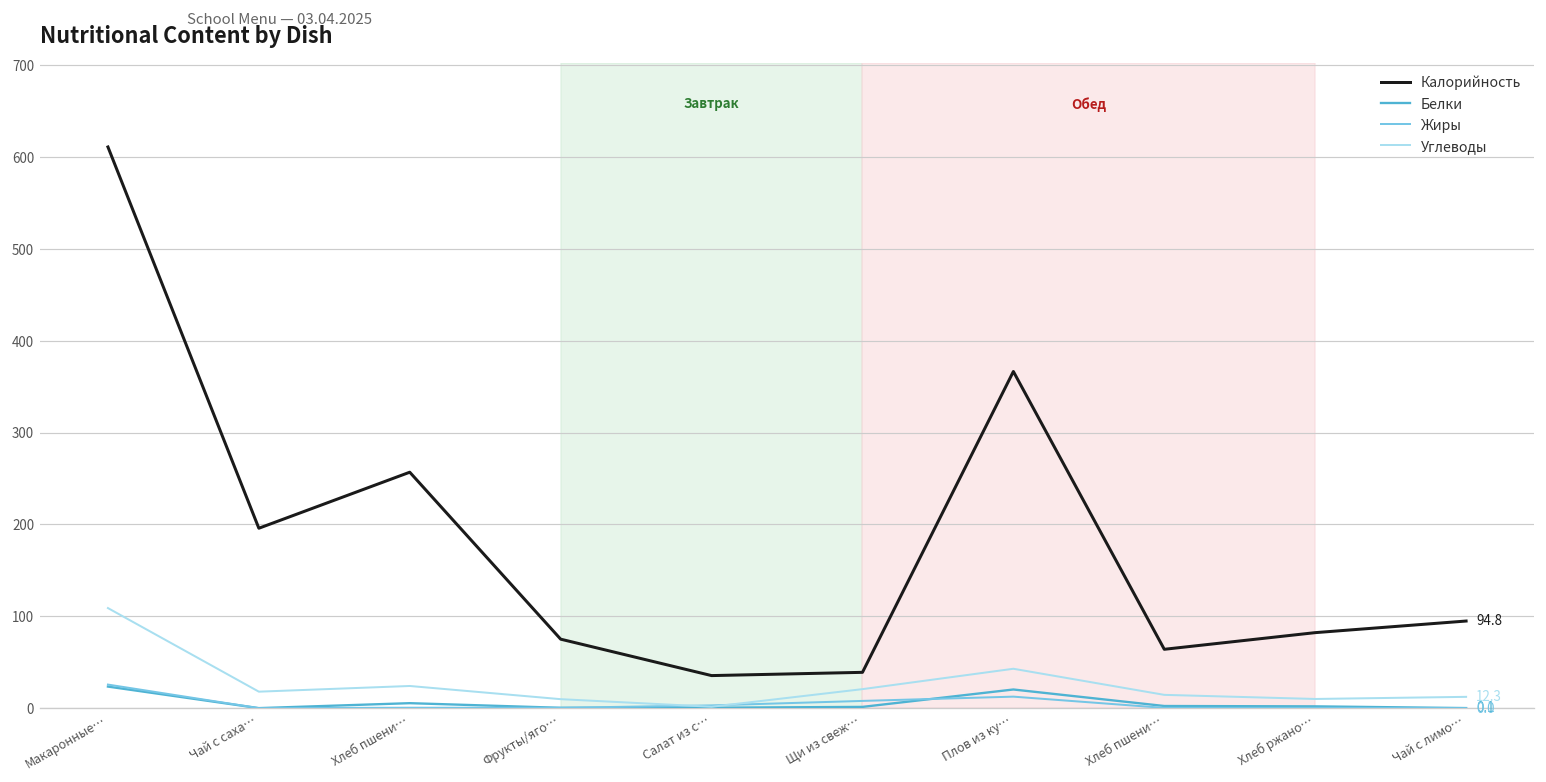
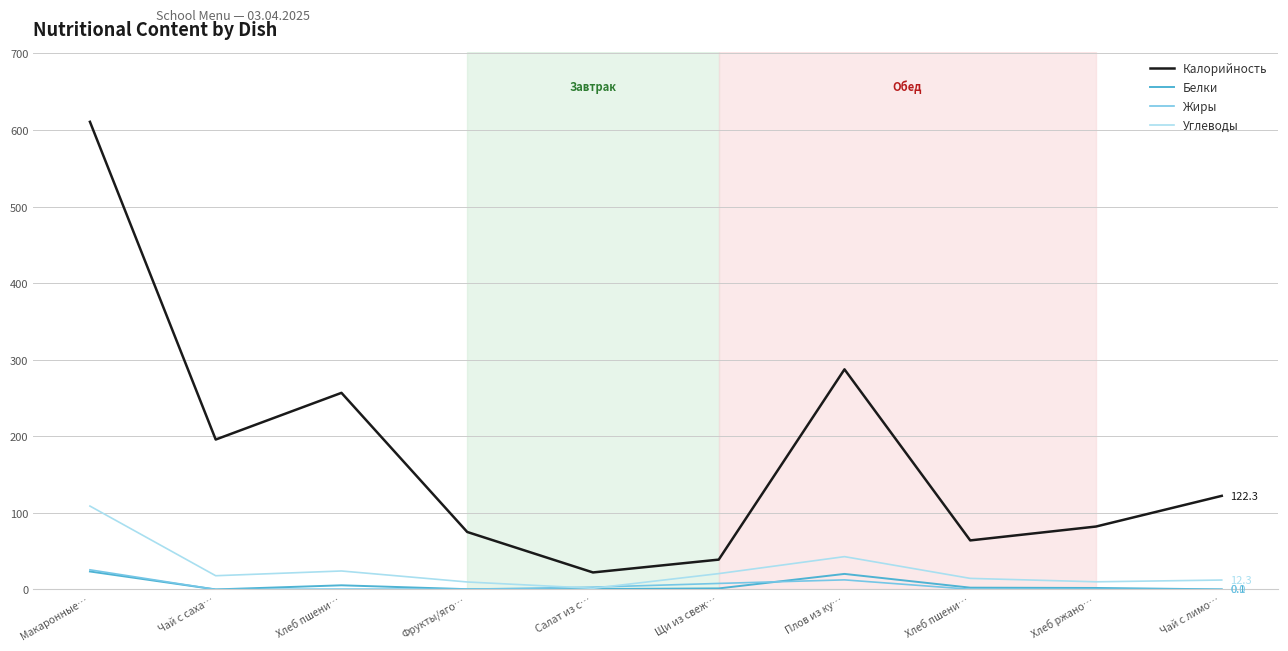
Калорийность, Салат из с…: 40 -> 20
Калорийность, Плов из ку…: 370 -> 290
Калорийность, Чай с лимо…: 94.8 -> 122.3
